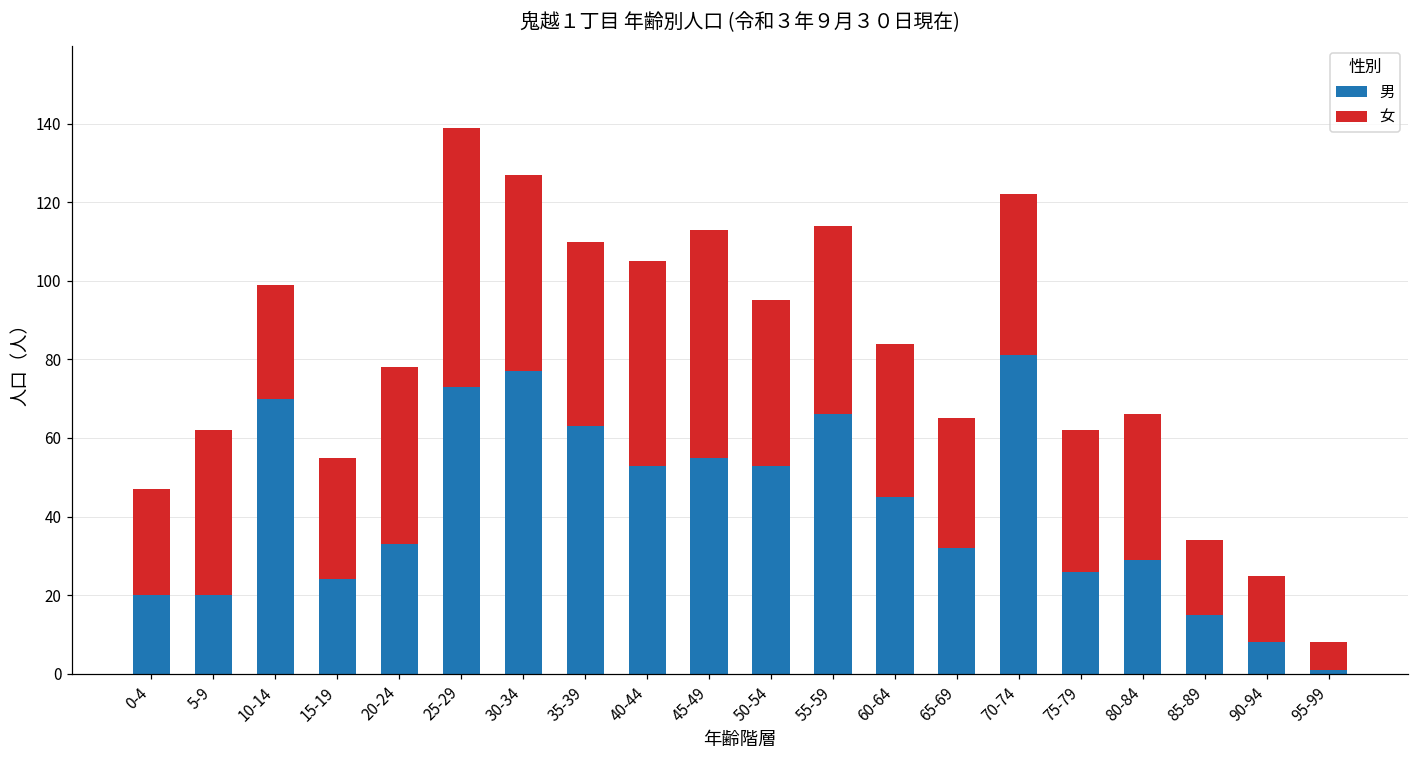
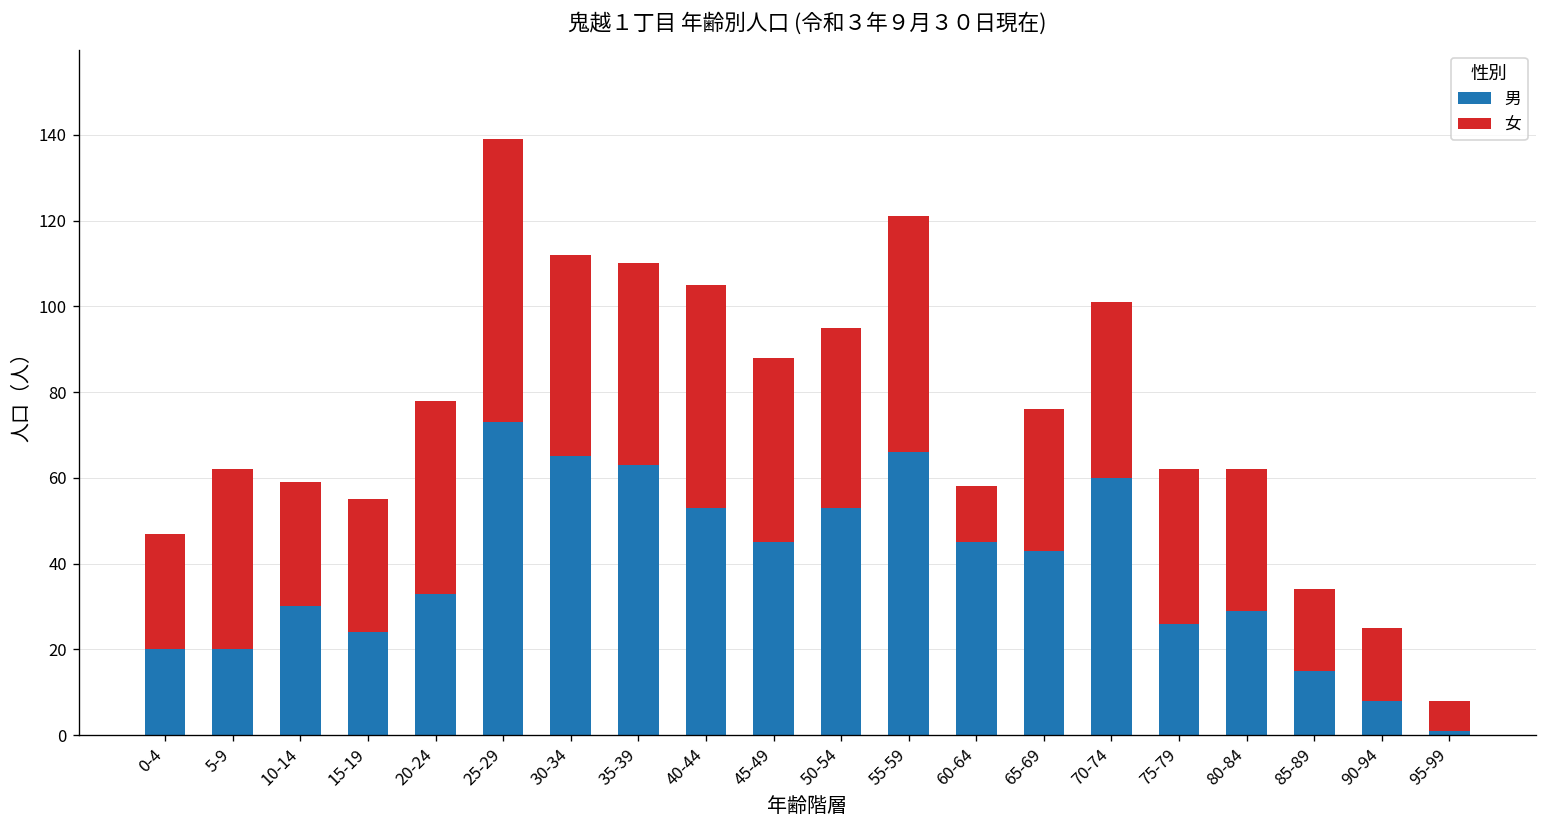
男, 10-14: 70 -> 30
男, 30-34: 77 -> 65
女, 30-34: 50 -> 47
男, 45-49: 55 -> 45
女, 45-49: 58 -> 43
女, 55-59: 48 -> 55
女, 60-64: 39 -> 13
男, 65-69: 32 -> 43
男, 70-74: 81 -> 60
女, 80-84: 37 -> 33
